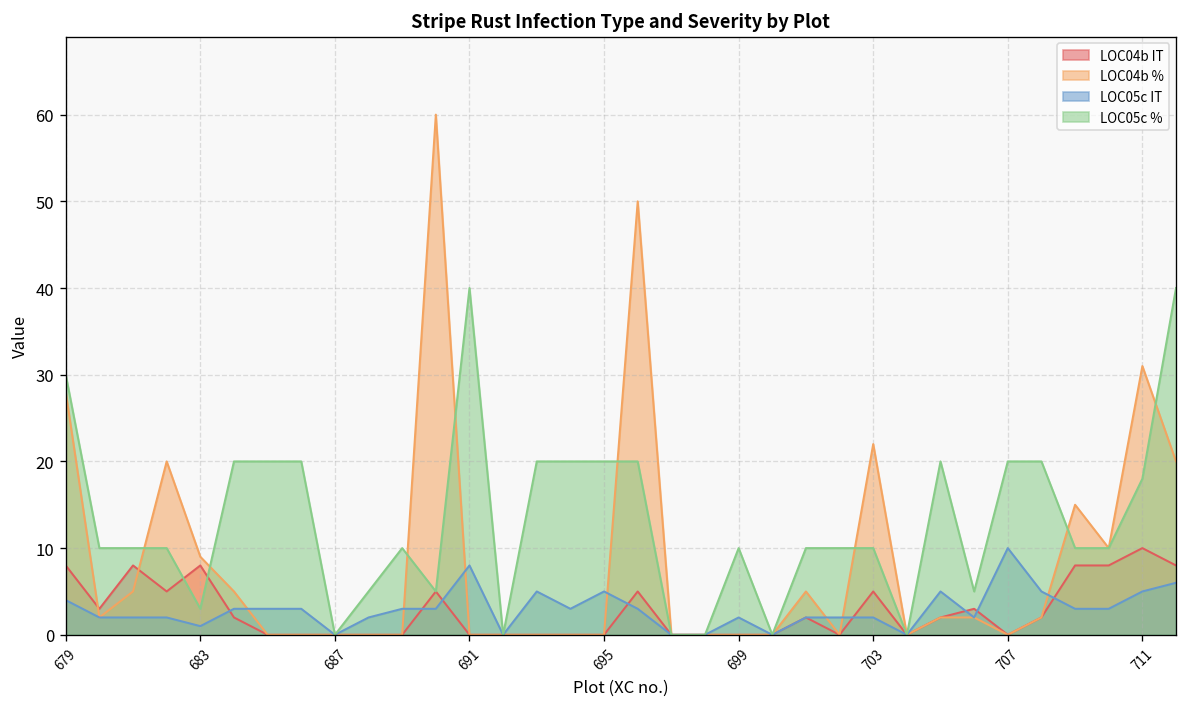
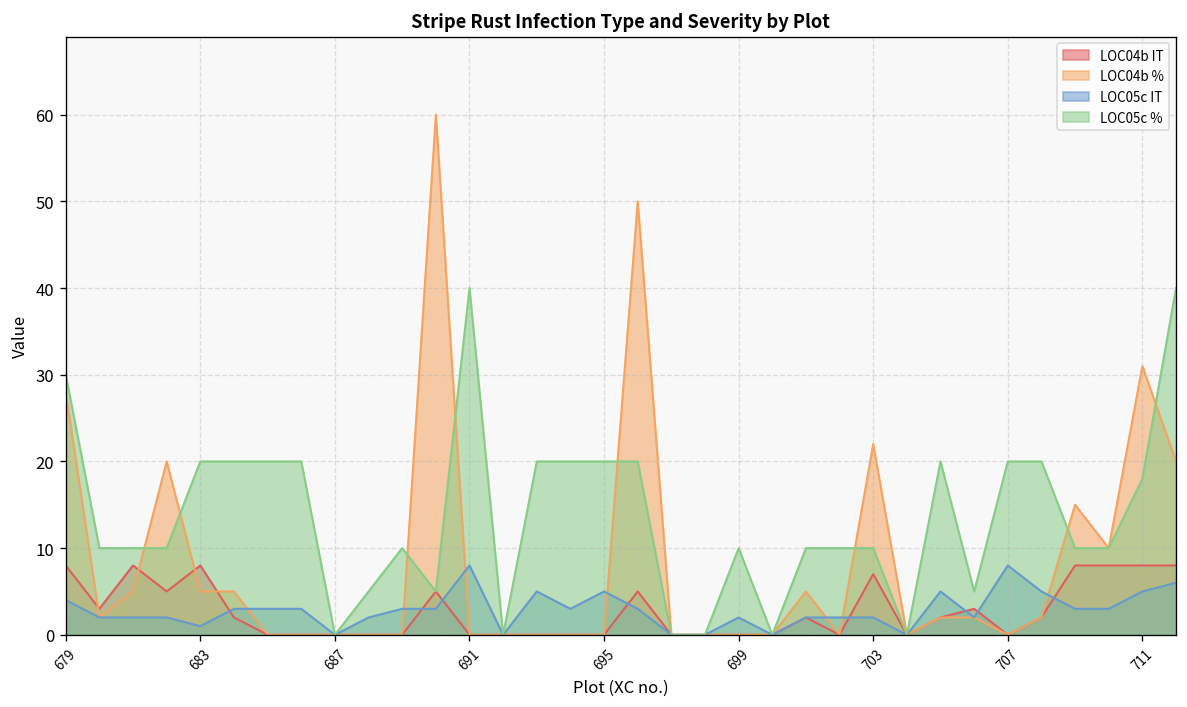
LOC04b %, 683: 9 -> 5
LOC05c %, 683: 3 -> 20
LOC04b IT, 703: 5 -> 7
LOC05c IT, 707: 10 -> 8
LOC04b IT, 711: 10 -> 8
